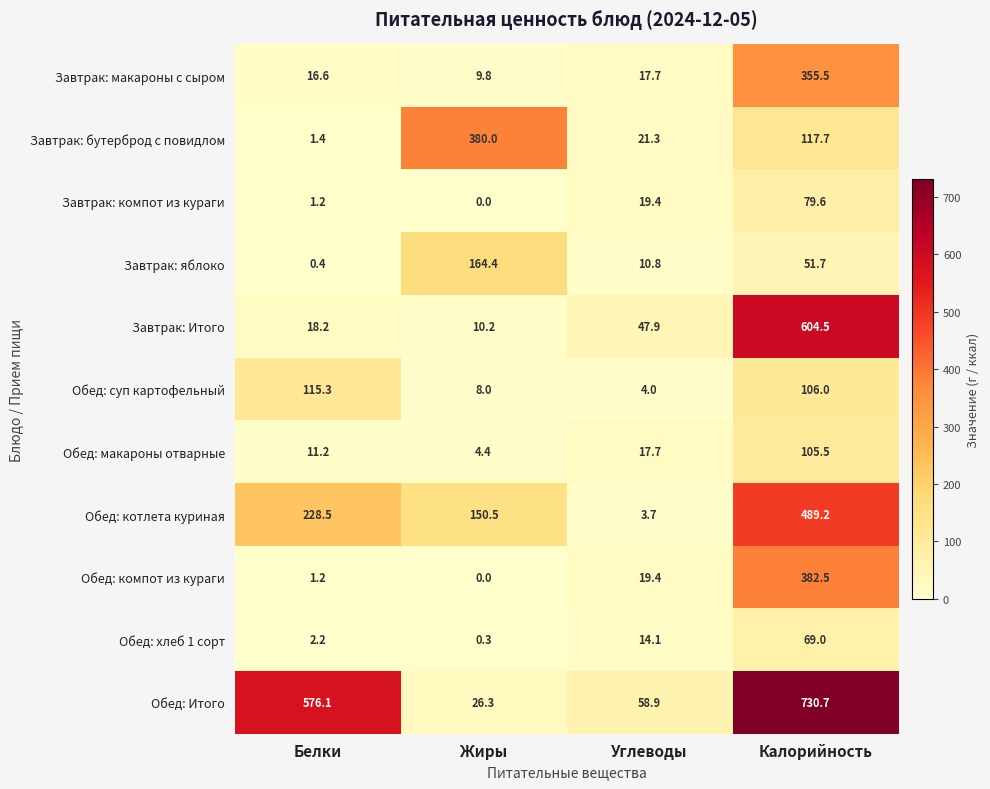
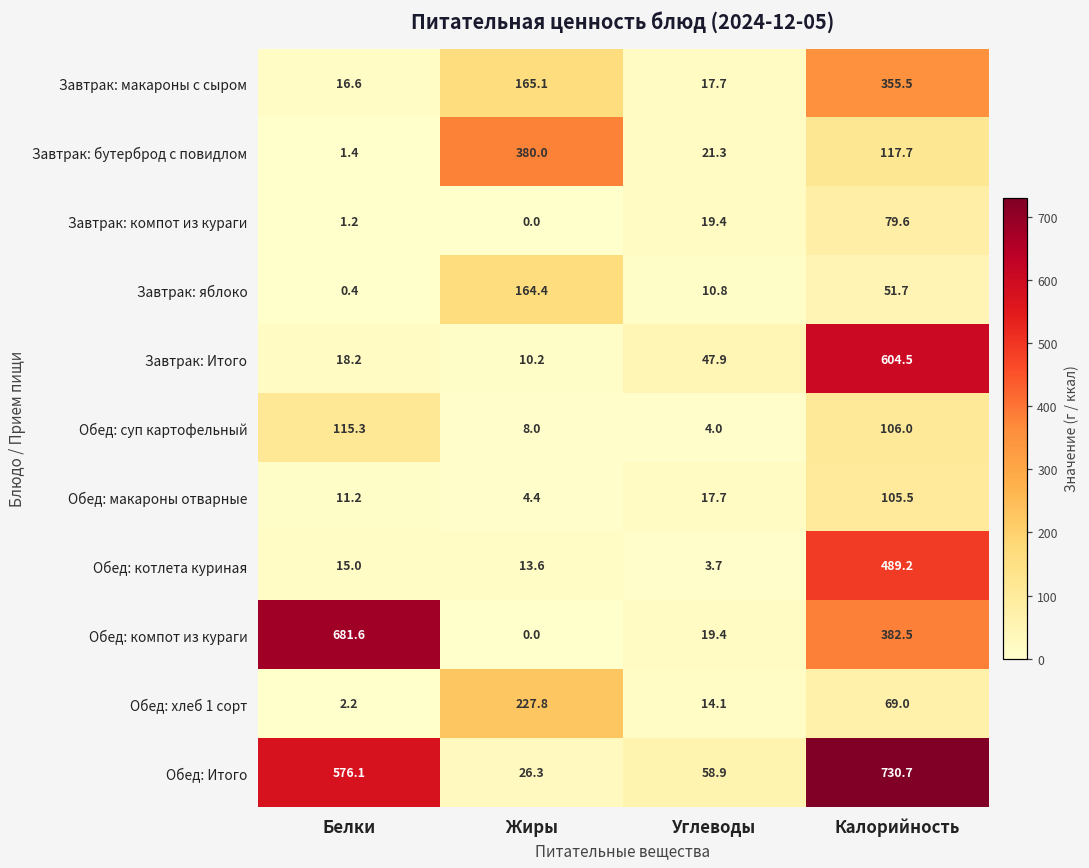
Завтрак: макароны с сыром, Жиры: 9.8 -> 165.1
Обед: котлета куриная, Белки: 228.5 -> 15.0
Обед: котлета куриная, Жиры: 150.5 -> 13.6
Обед: компот из кураги, Белки: 1.2 -> 681.6
Обед: хлеб 1 сорт, Жиры: 0.3 -> 227.8
